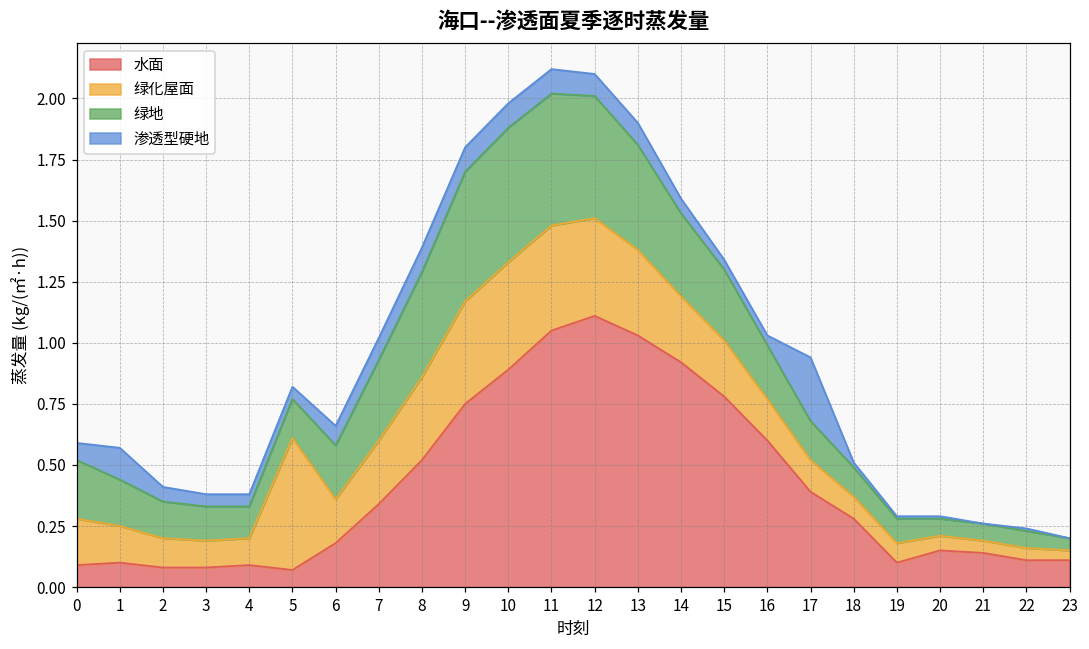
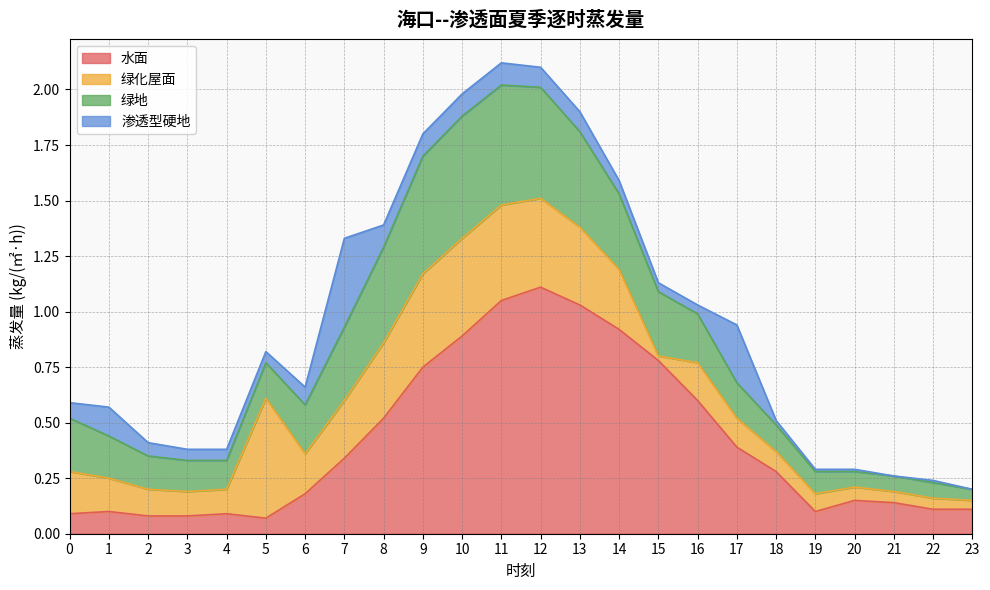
渗透型硬地, 7: 0.09 -> 0.40
绿化屋面, 15: 0.23 -> 0.02
